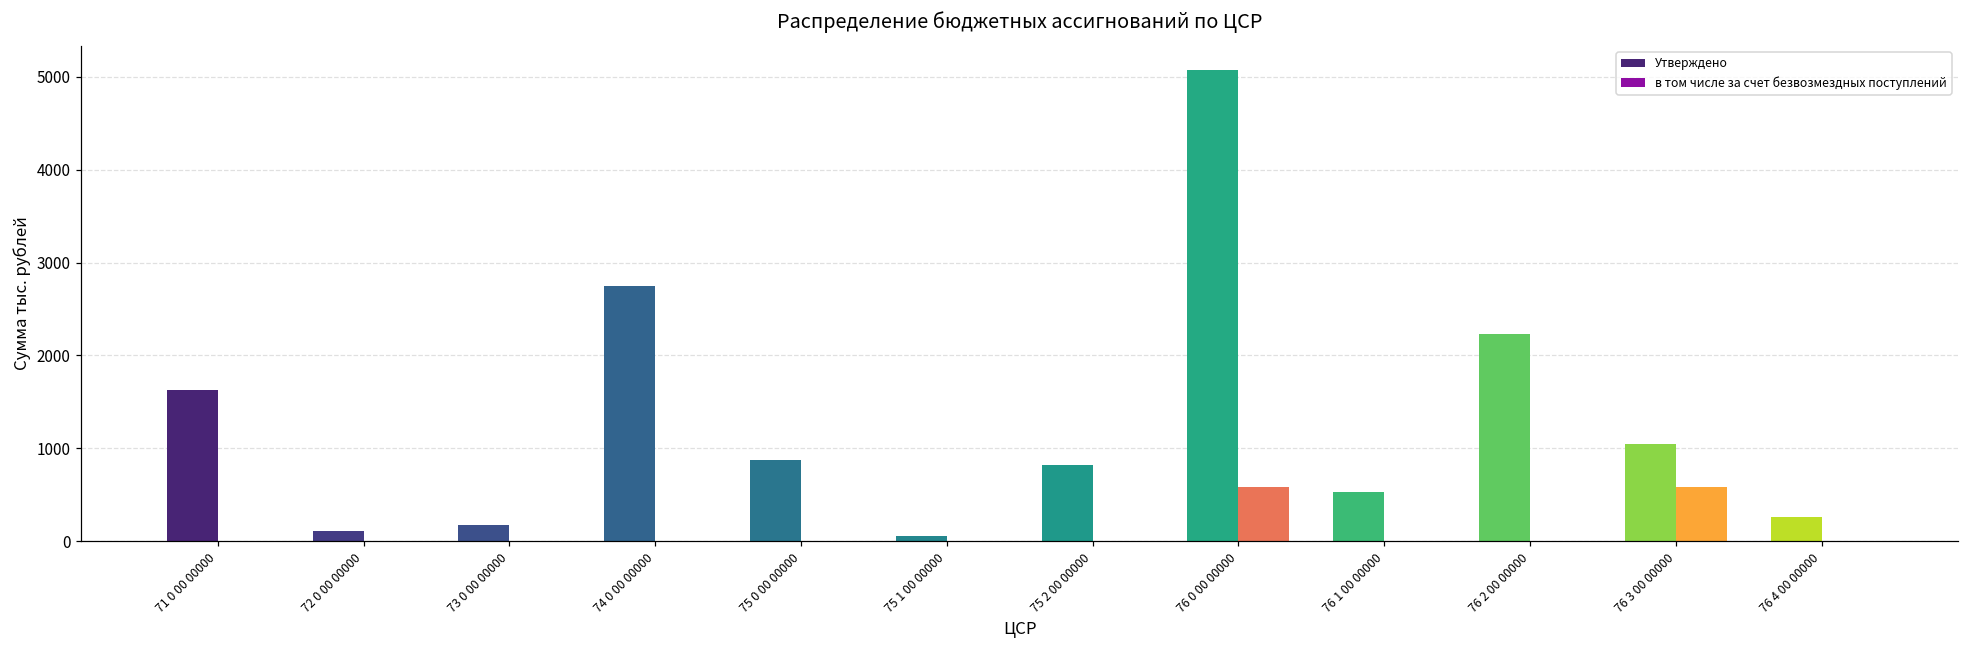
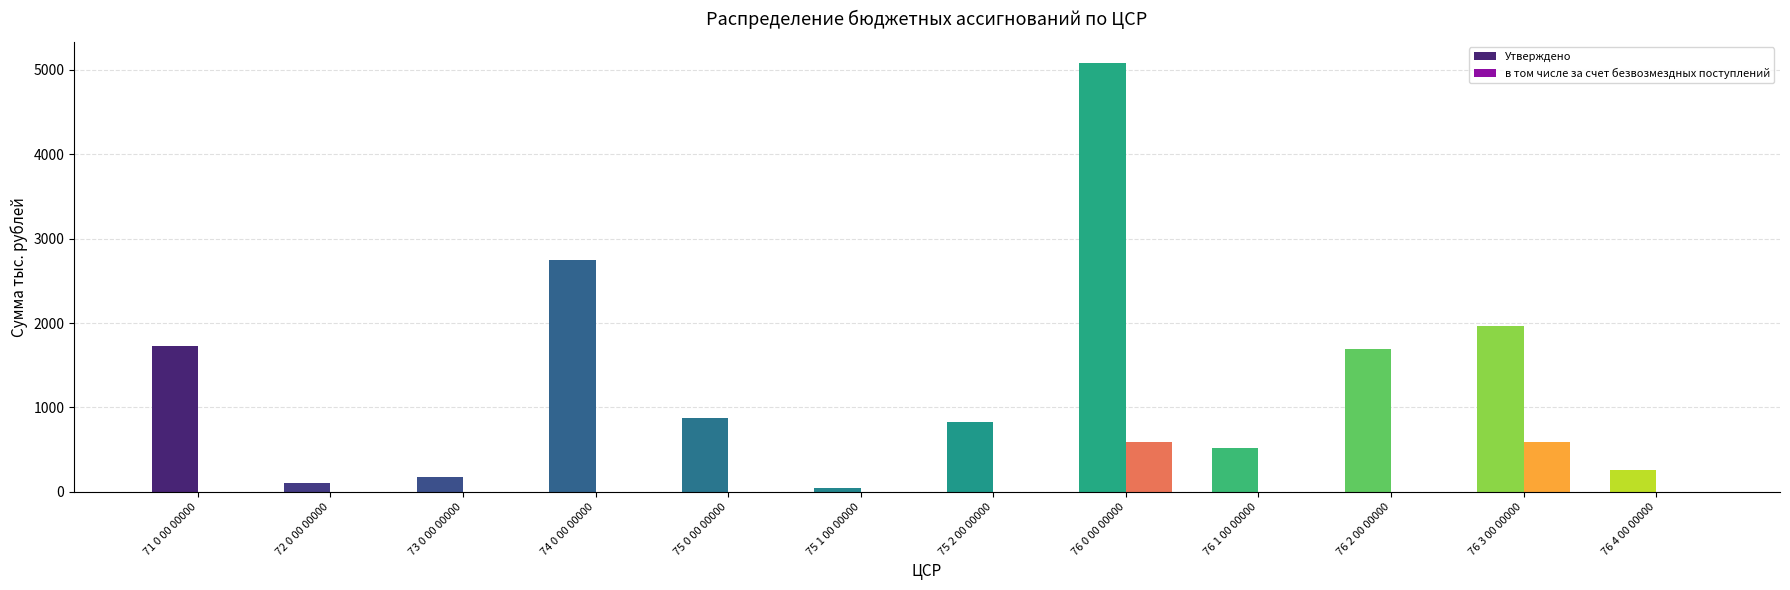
Утверждено, 71 0 00 00000: 1600 -> 1700
Утверждено, 76 2 00 00000: 2200 -> 1700
Утверждено, 76 3 00 00000: 1000 -> 2000
